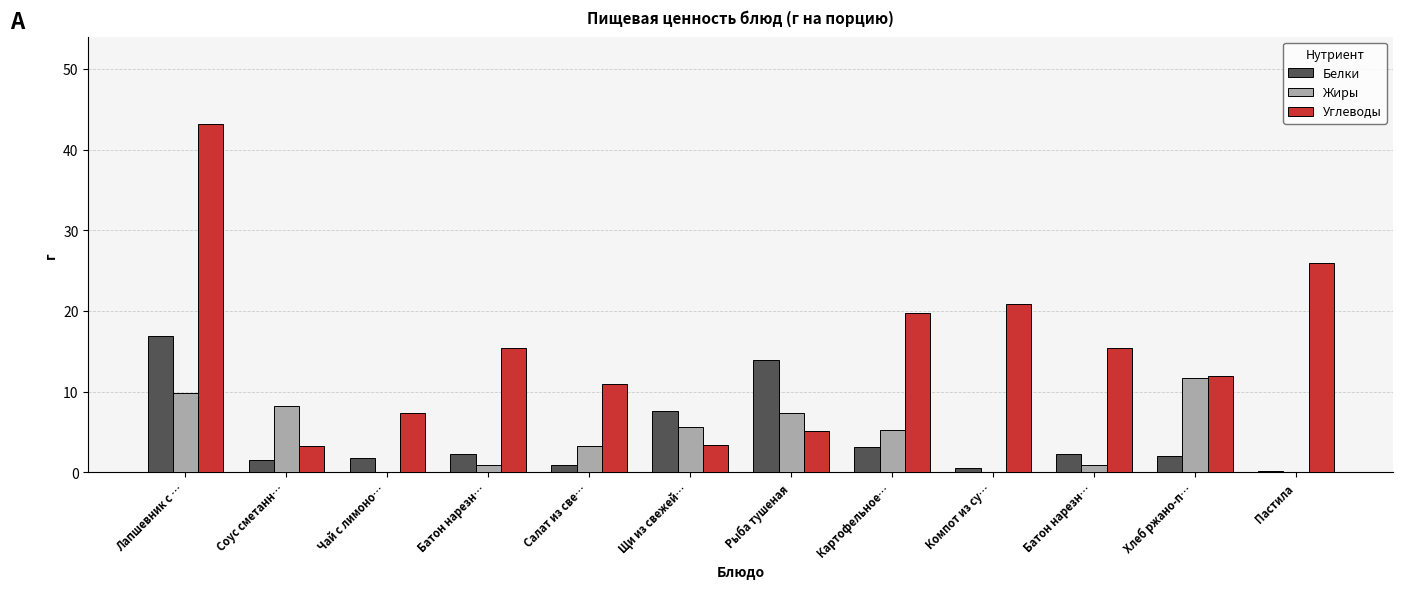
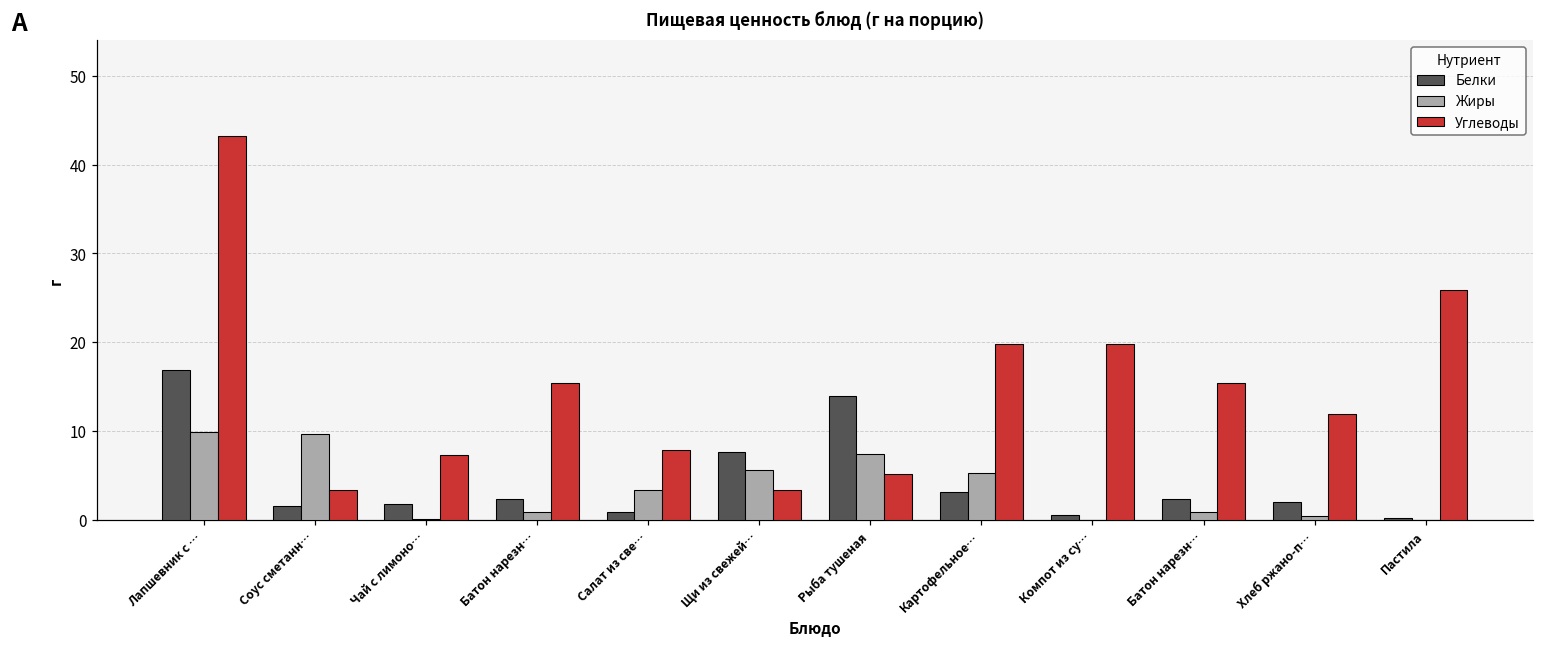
Жиры, Соус сметанн…: 8 -> 10
Углеводы, Салат из све…: 11 -> 8
Углеводы, Компот из су…: 21 -> 20
Жиры, Хлеб ржано-п…: 12 -> 0
